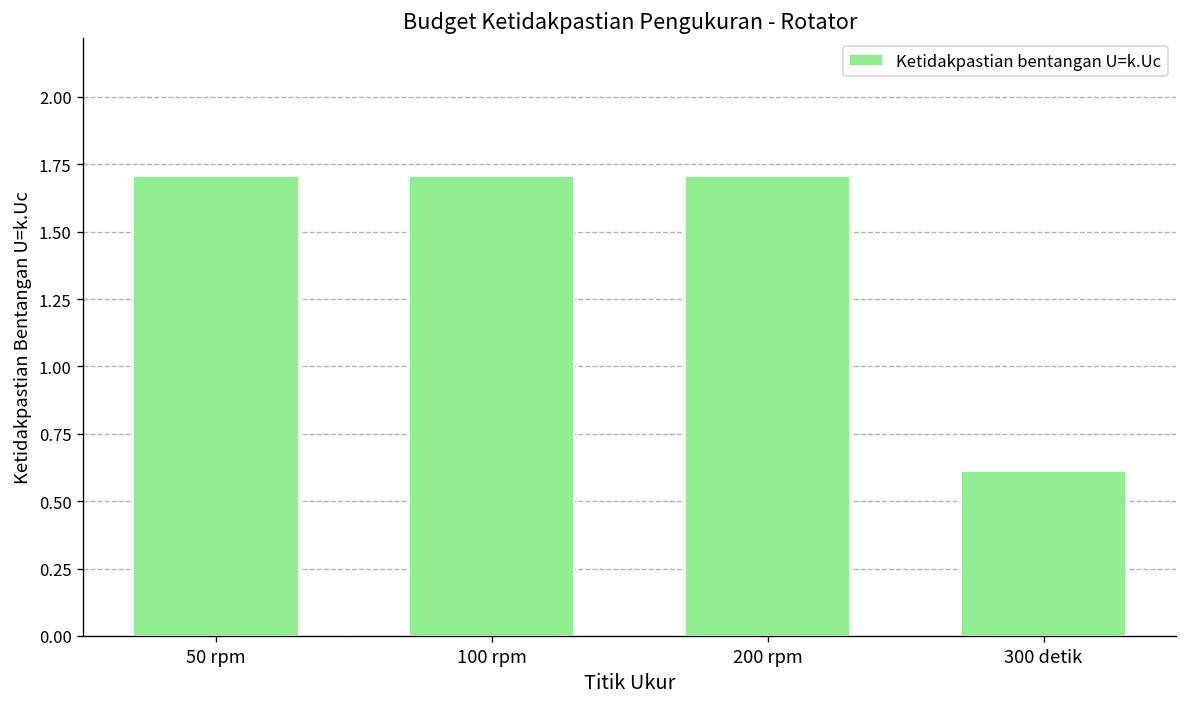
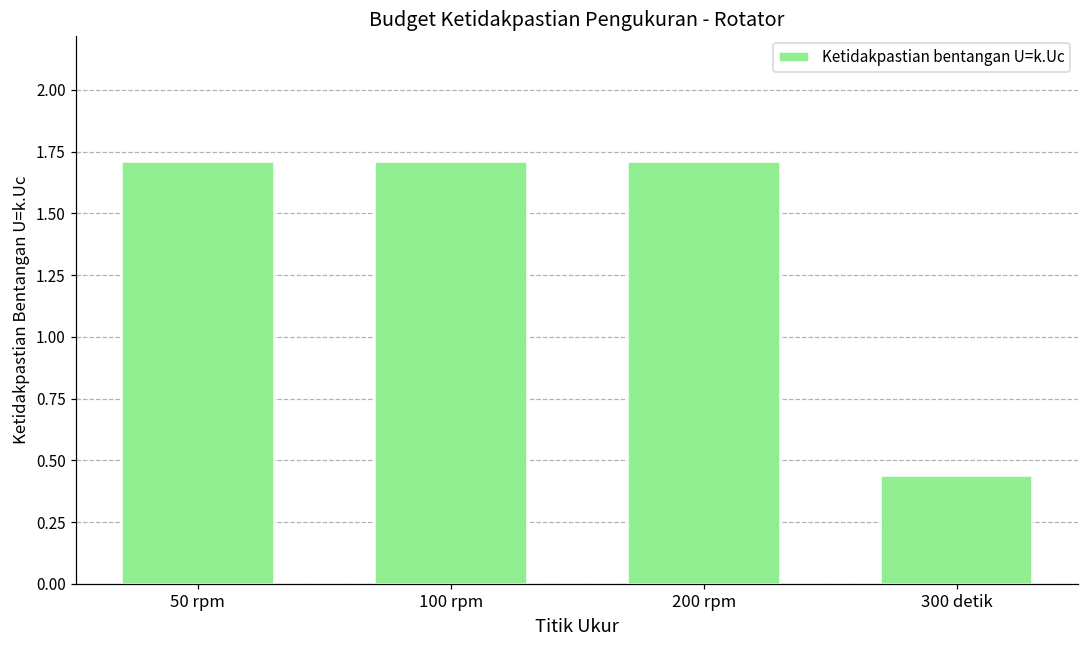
300 detik: 0.61 -> 0.44
